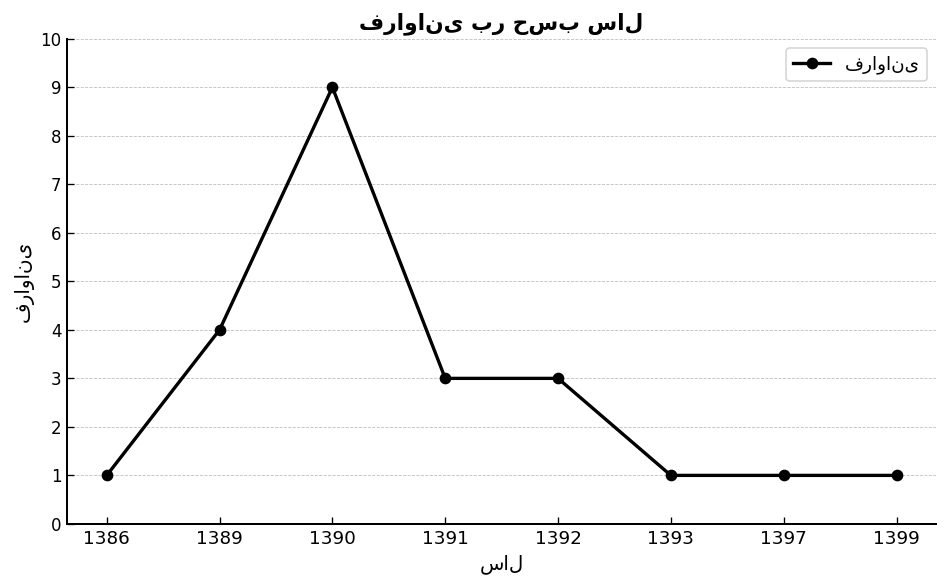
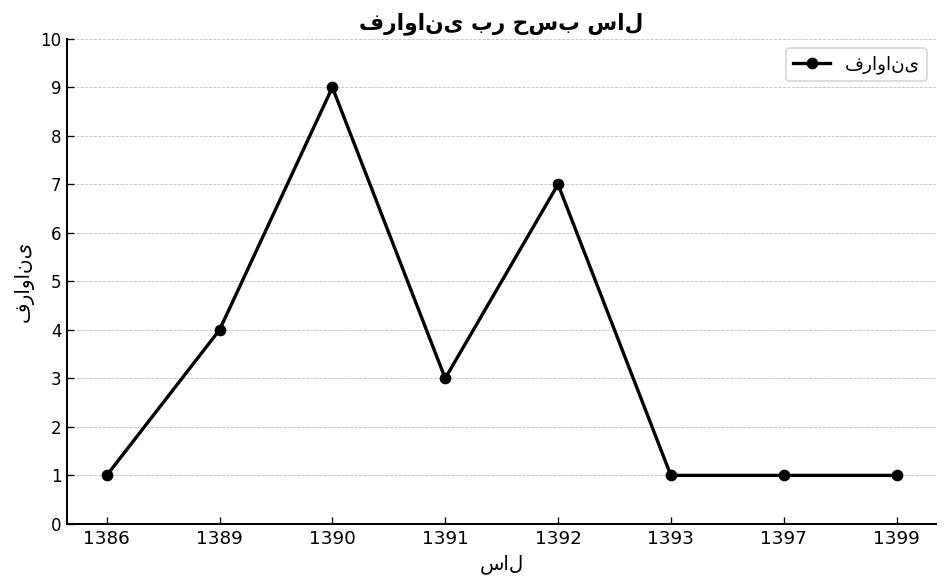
1392: 3 -> 7
